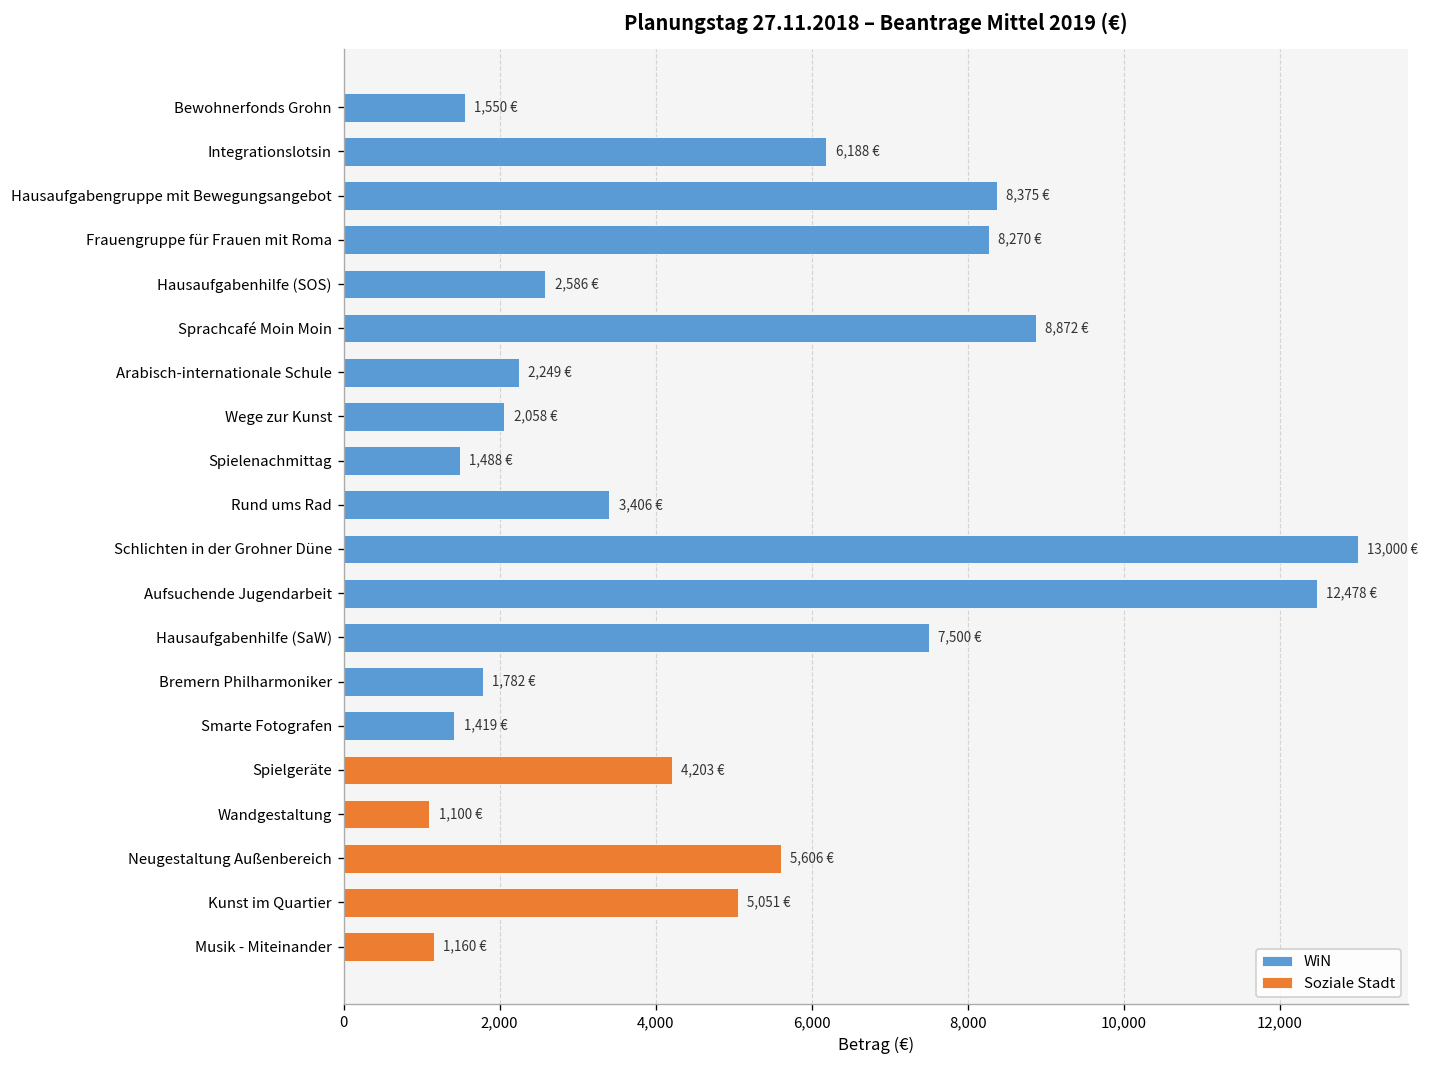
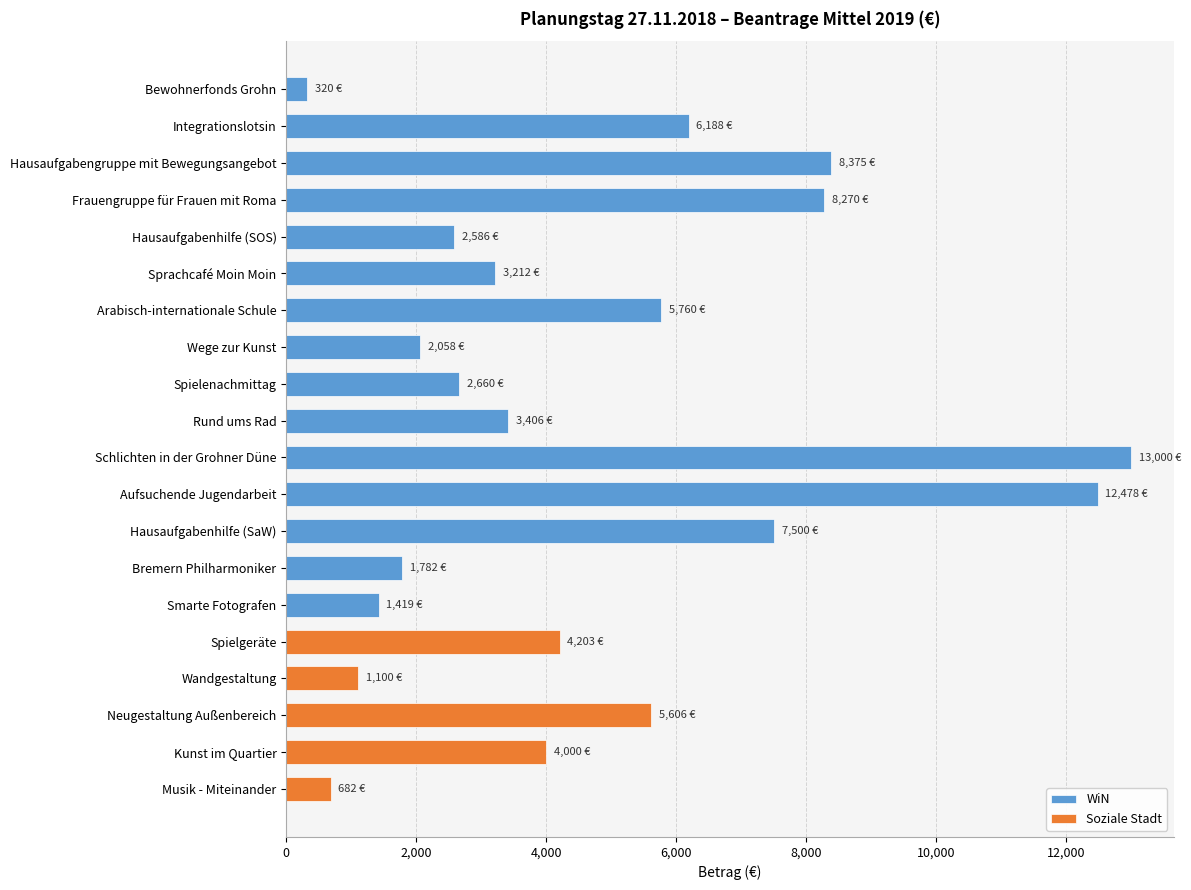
WiN, Bewohnerfonds Grohn: 1,550 -> 320
WiN, Sprachcafé Moin Moin: 8,872 -> 3,212
WiN, Arabisch-internationale Schule: 2,249 -> 5,760
WiN, Spielenachmittag: 1,488 -> 2,660
Soziale Stadt, Kunst im Quartier: 5,051 -> 4,000
Soziale Stadt, Musik - Miteinander: 1,160 -> 682
